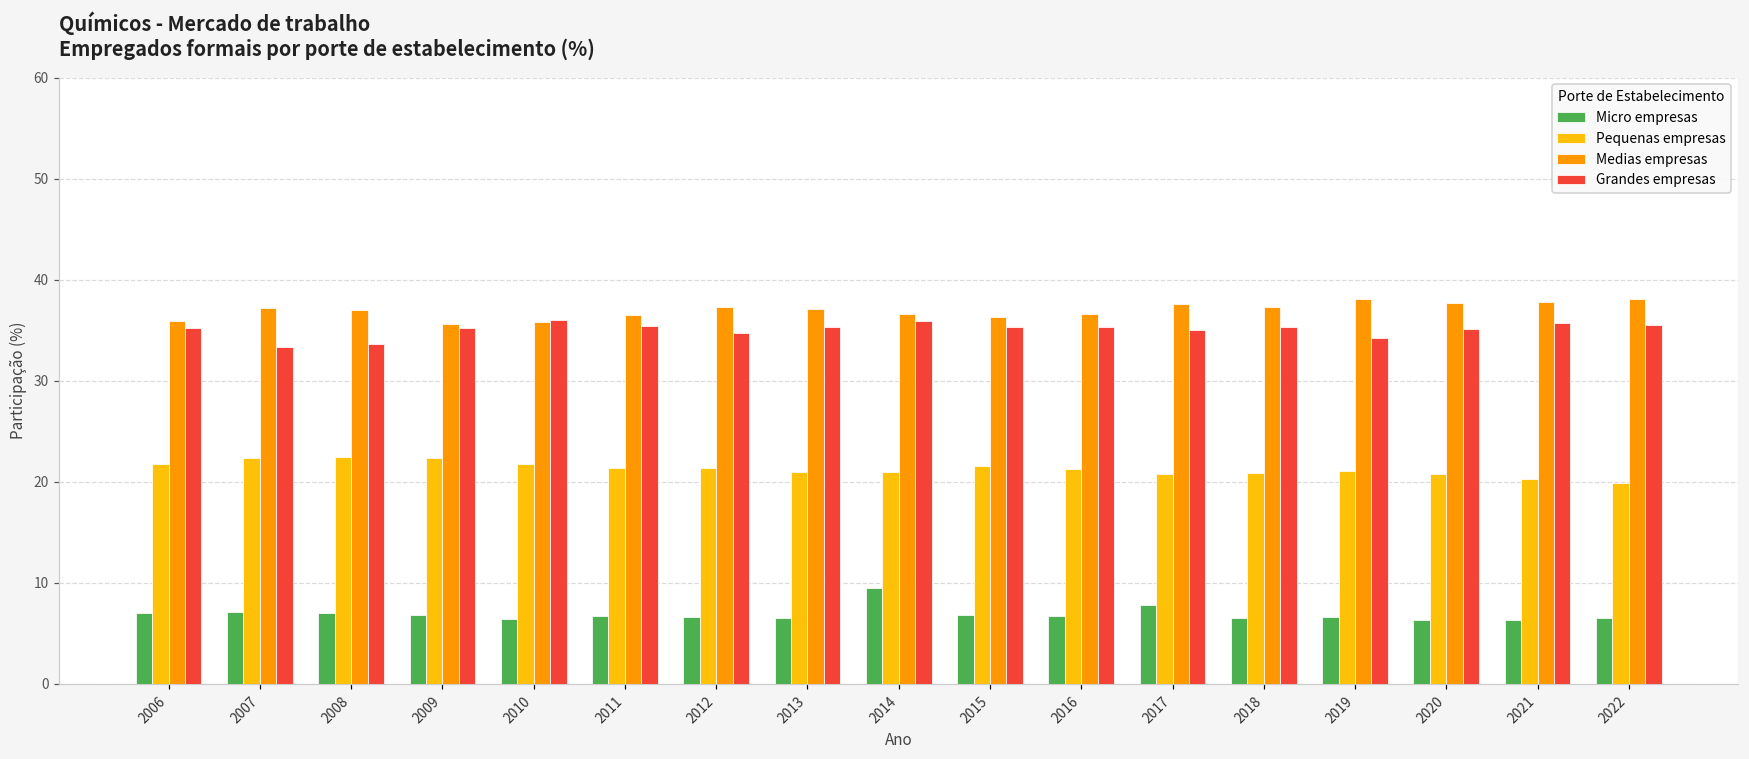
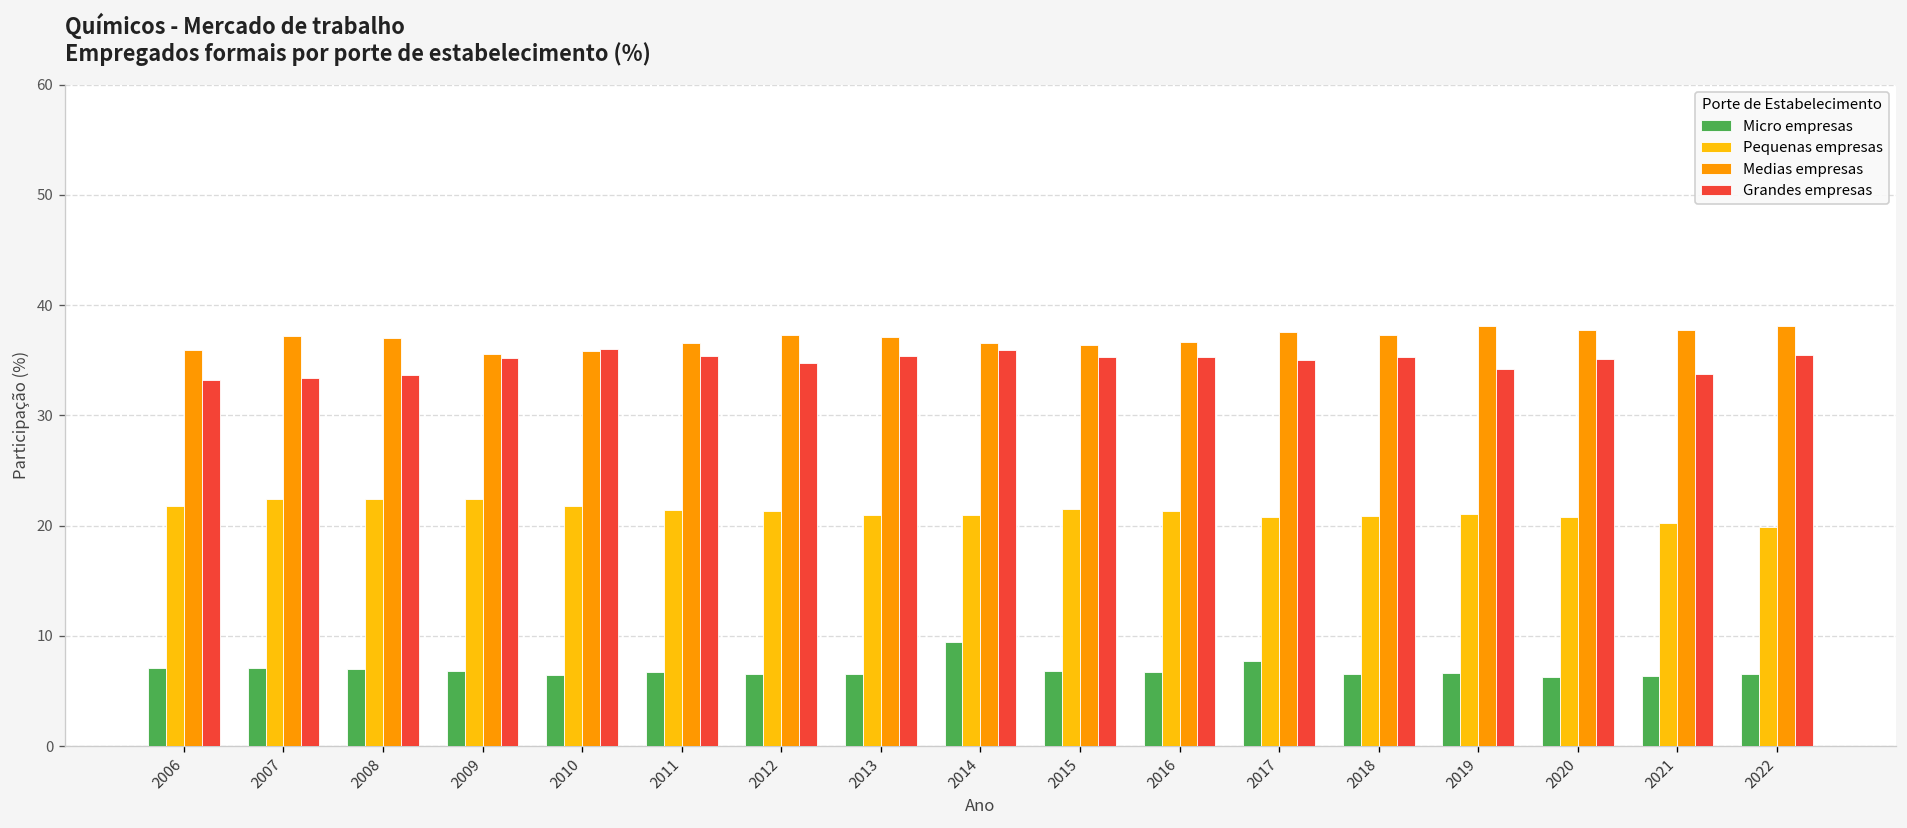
Grandes empresas, 2006: 35 -> 33
Grandes empresas, 2021: 36 -> 34
